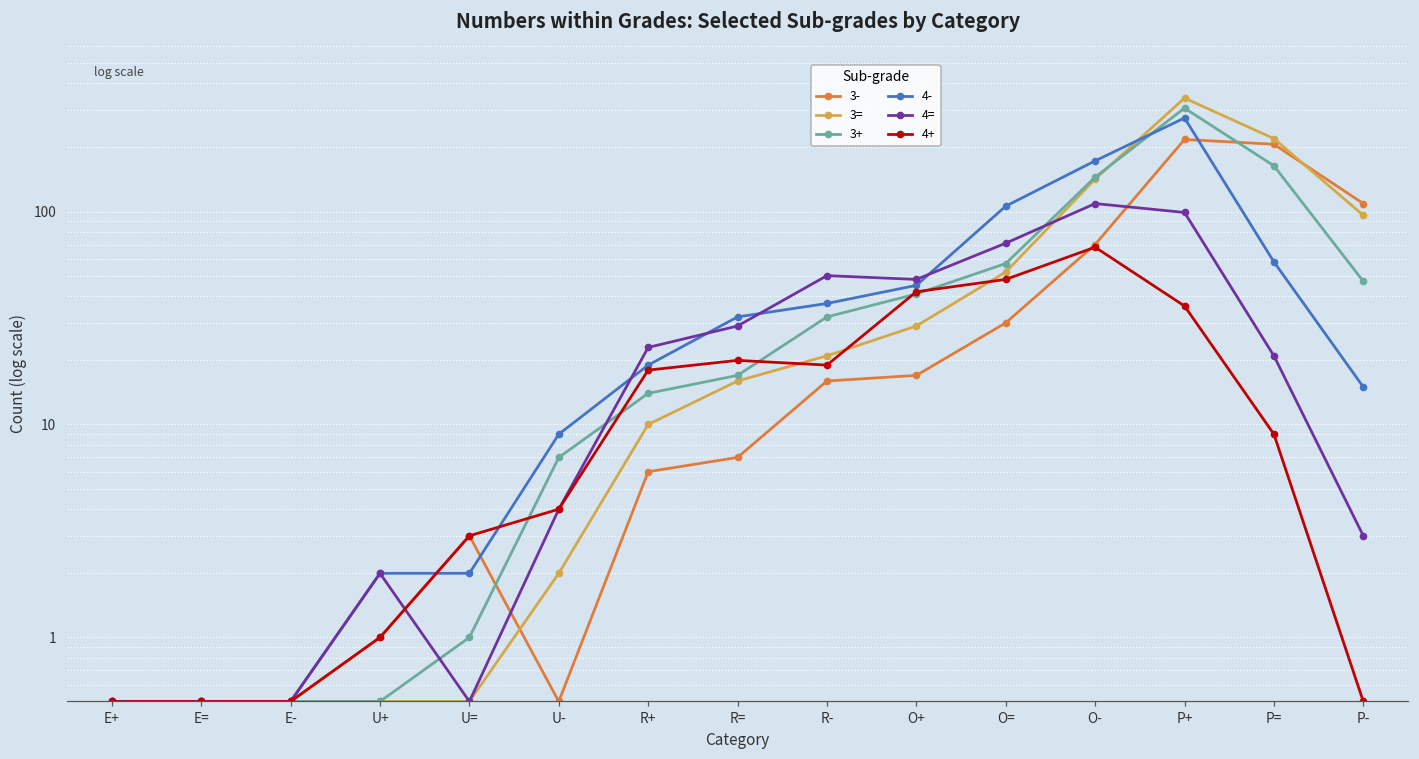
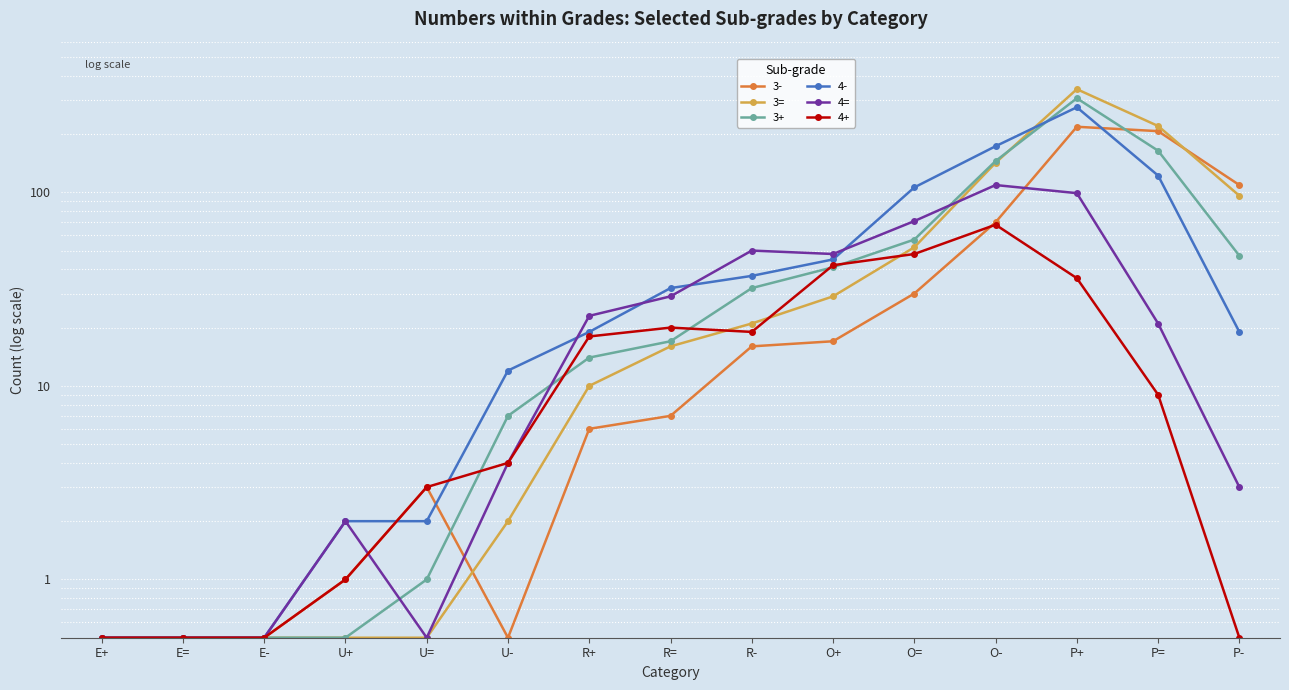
4-, U-: 9 -> 12
4-, P=: 58 -> 120
4-, P-: 15 -> 19
